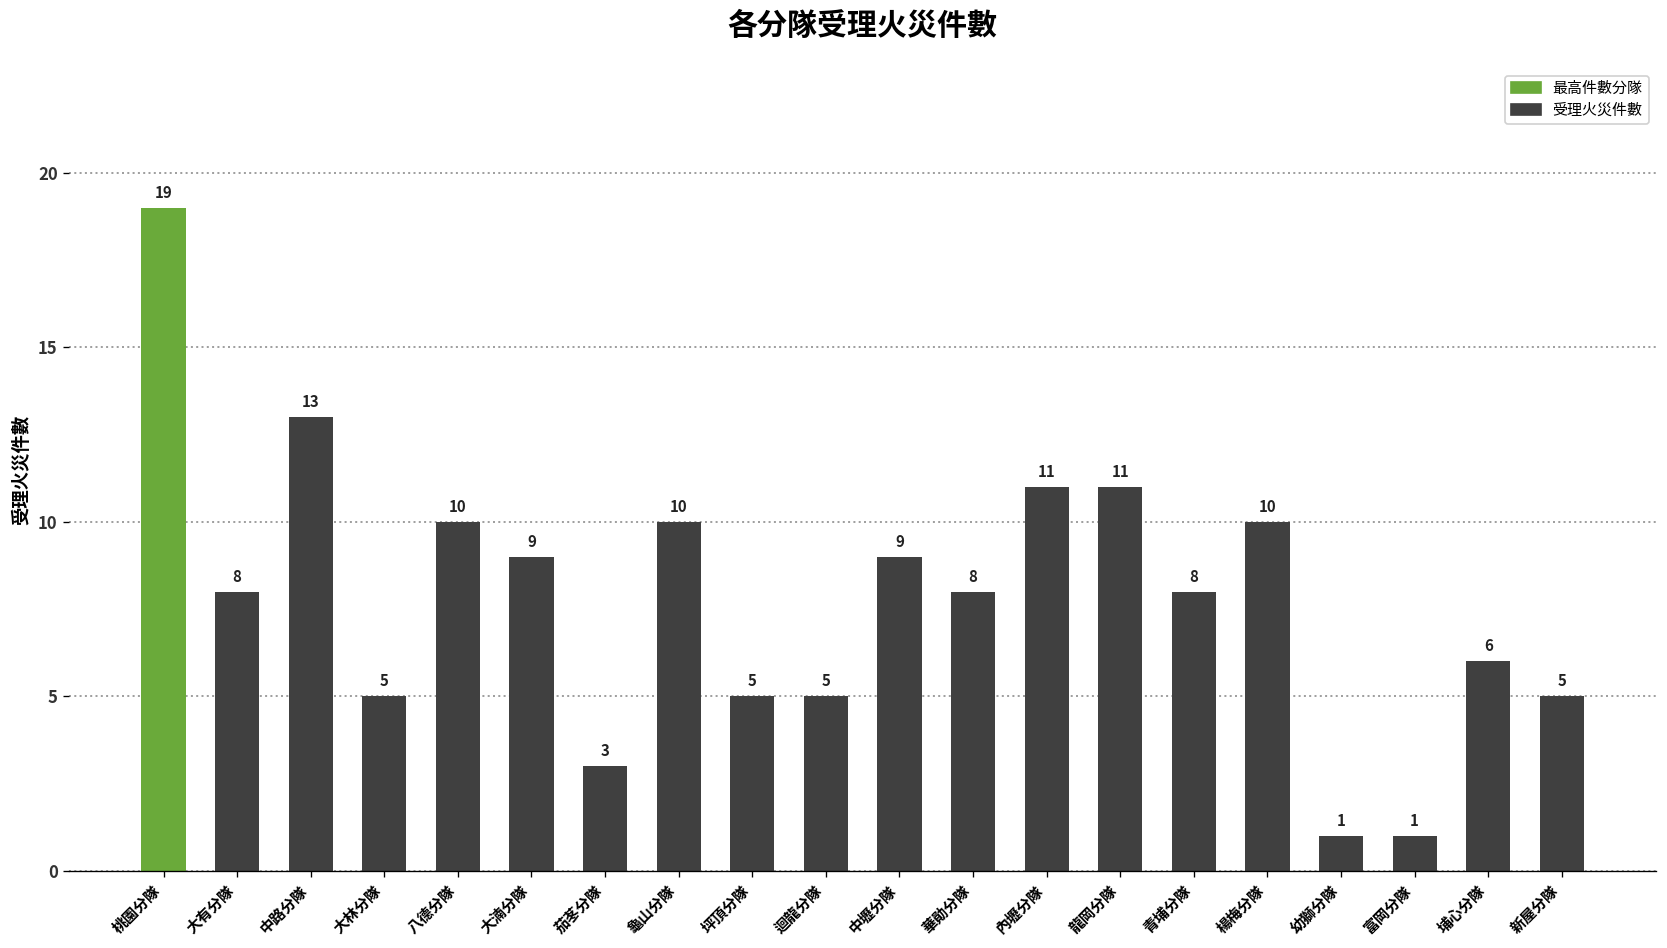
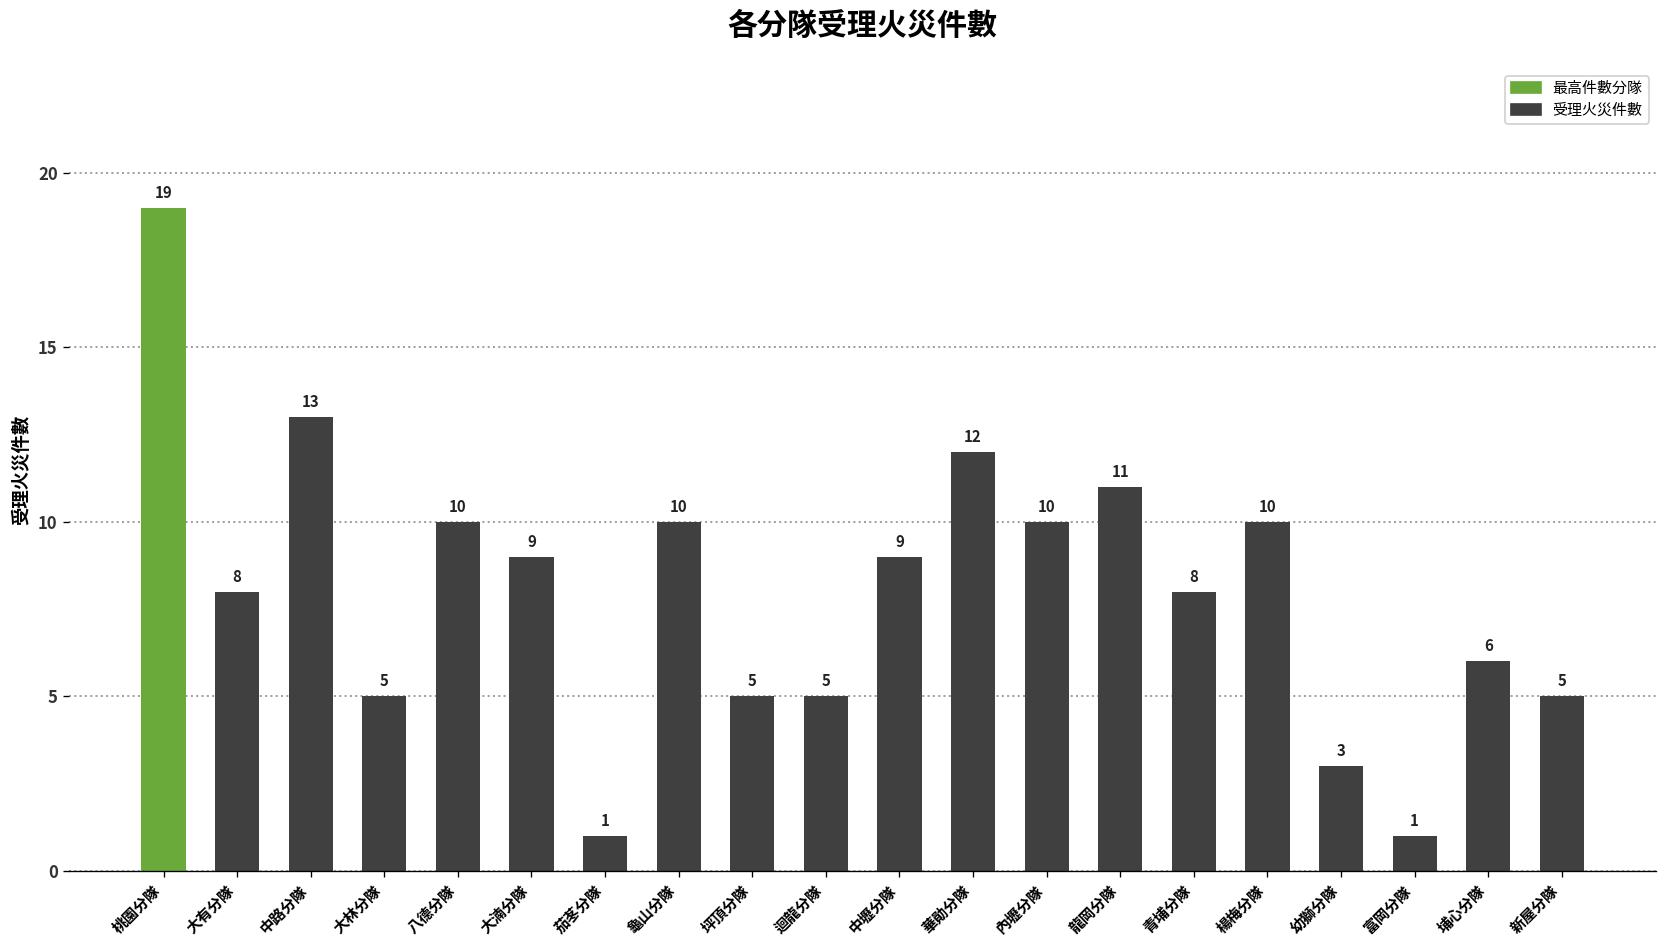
茄苳分隊: 3 -> 1
華勛分隊: 8 -> 12
內壢分隊: 11 -> 10
幼獅分隊: 1 -> 3
